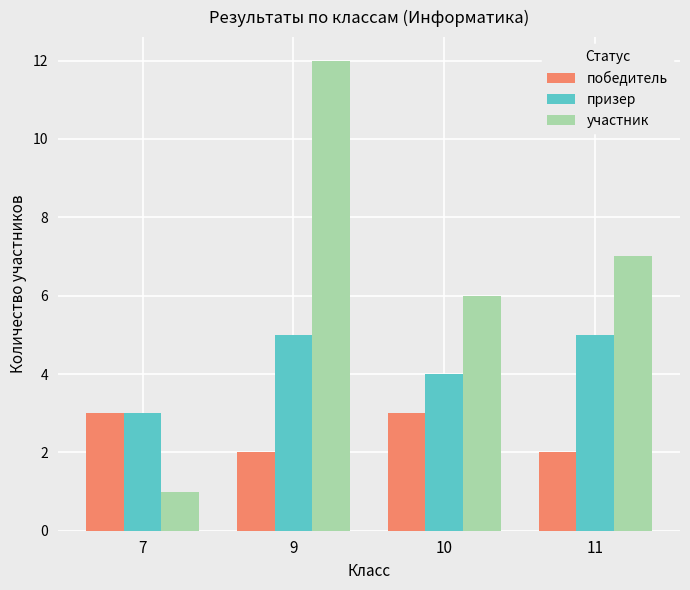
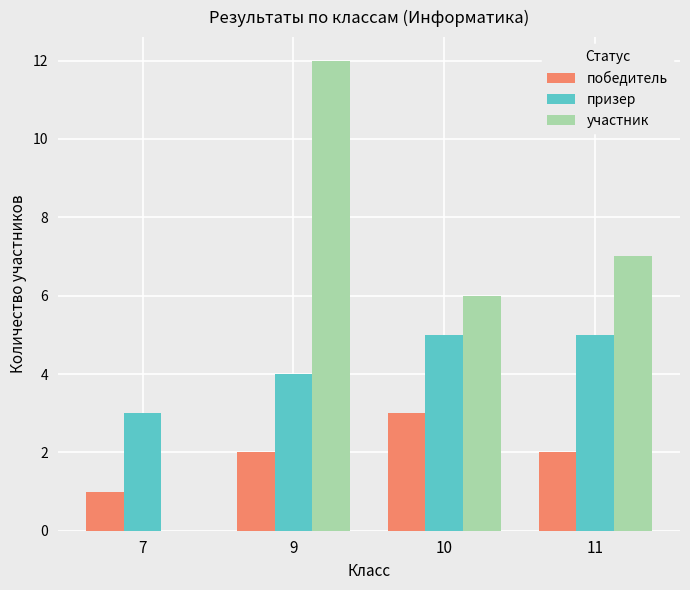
победитель, 7: 3 -> 1
участник, 7: 1 -> 0
призер, 9: 5 -> 4
призер, 10: 4 -> 5
